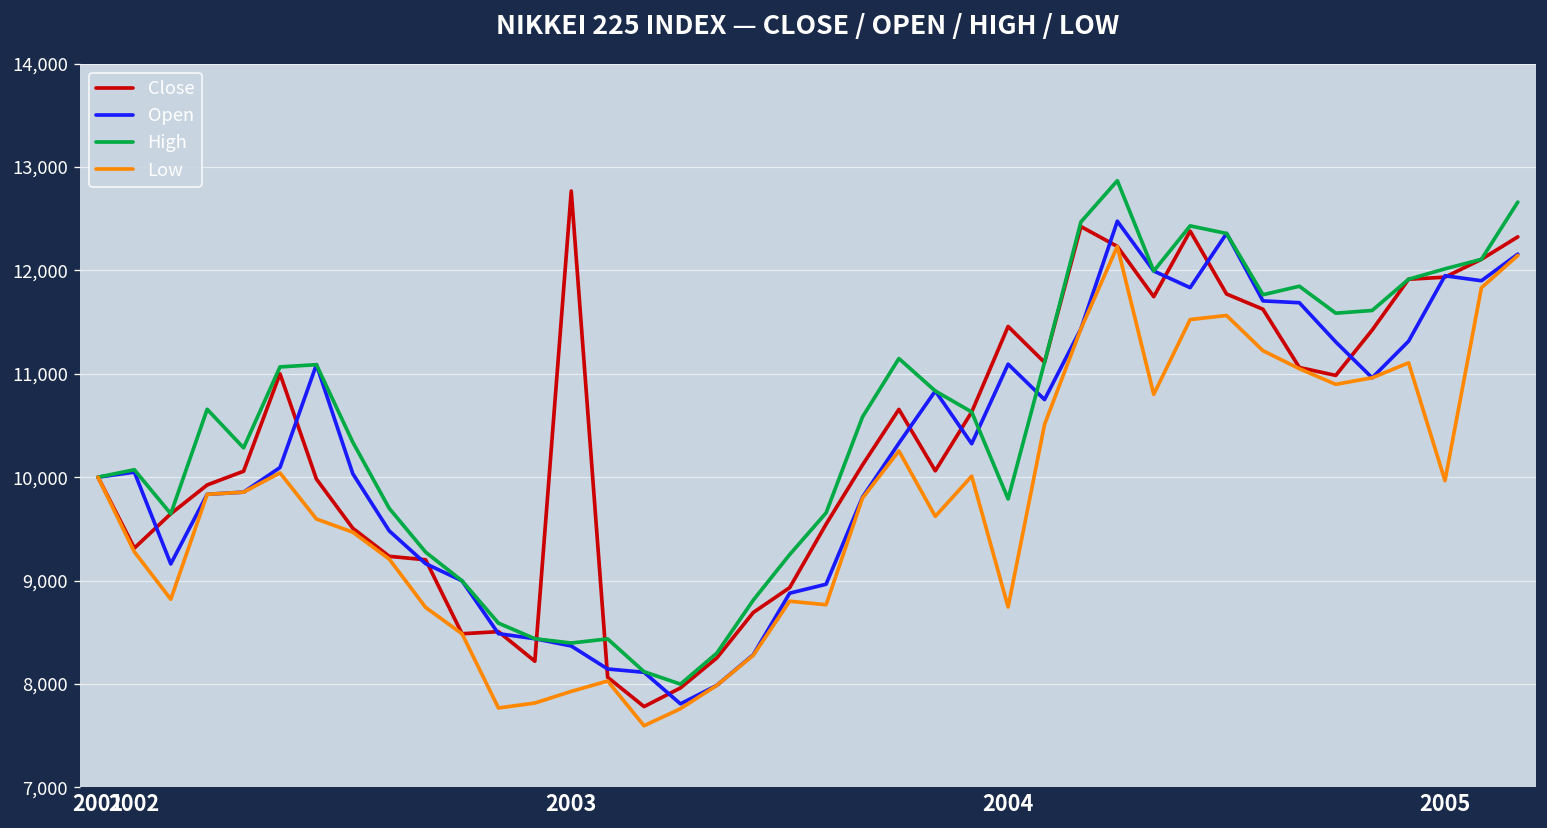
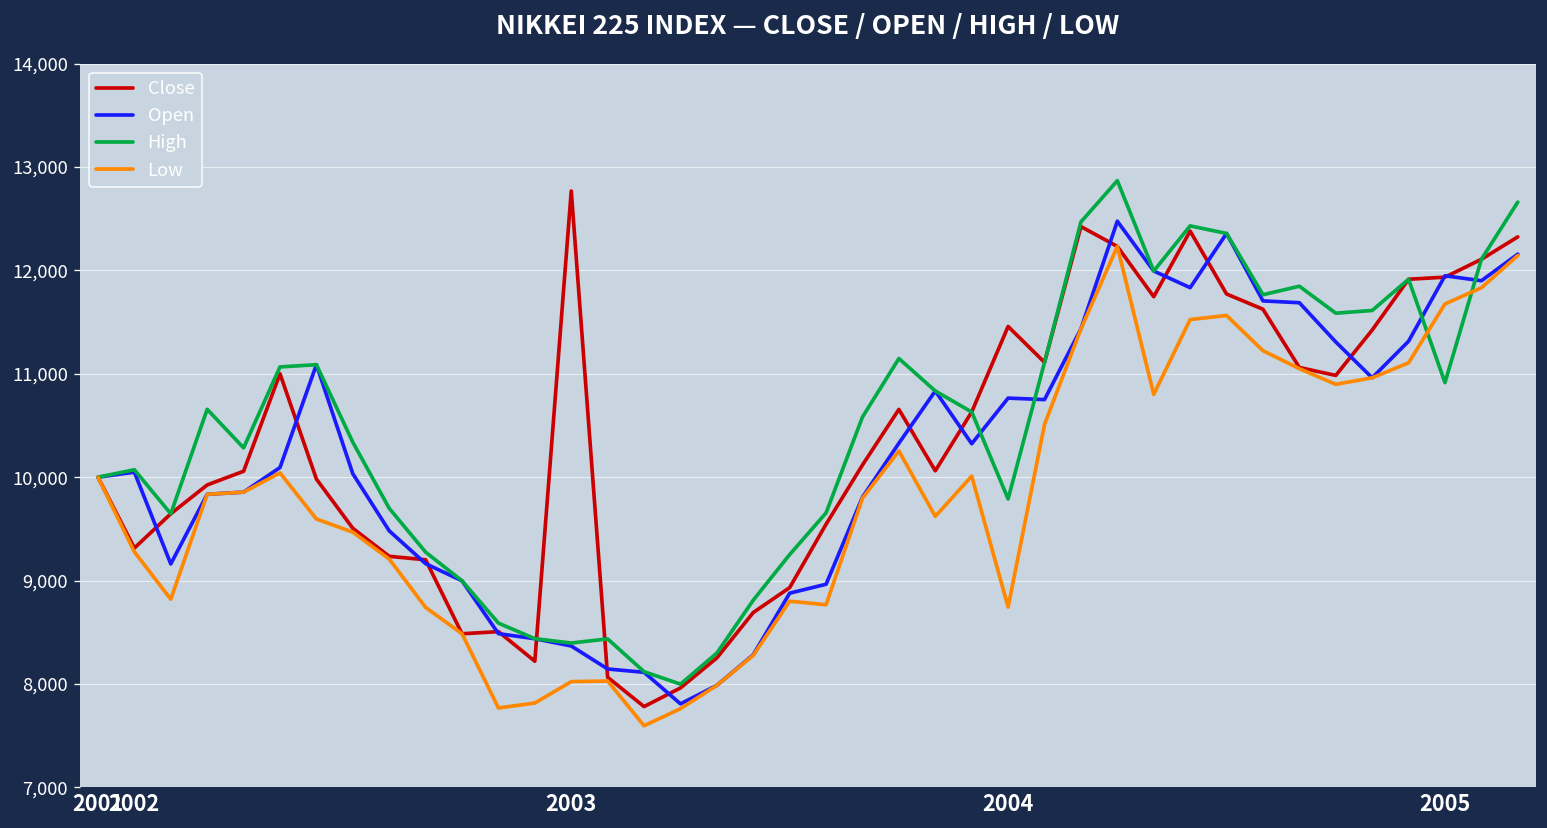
Low, 2003: 7,900 -> 8,000
Open, 2004: 11,100 -> 10,800
High, 2005: 12,000 -> 10,900
Low, 2005: 10,000 -> 11,700
